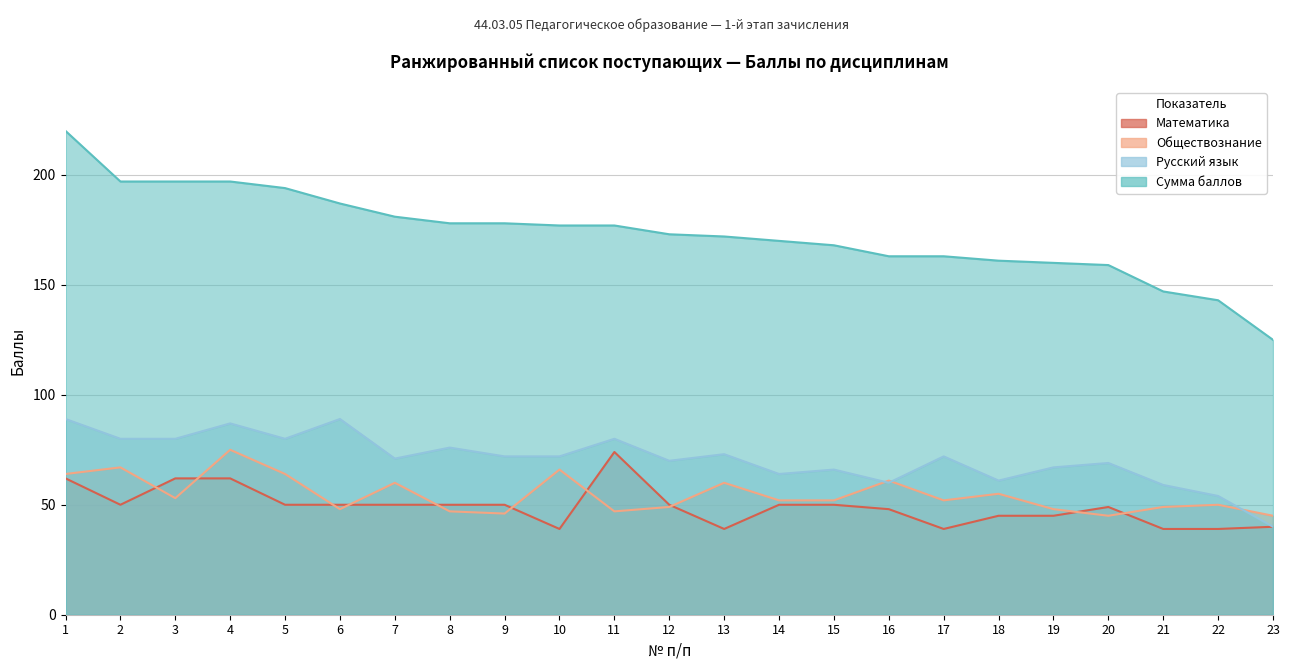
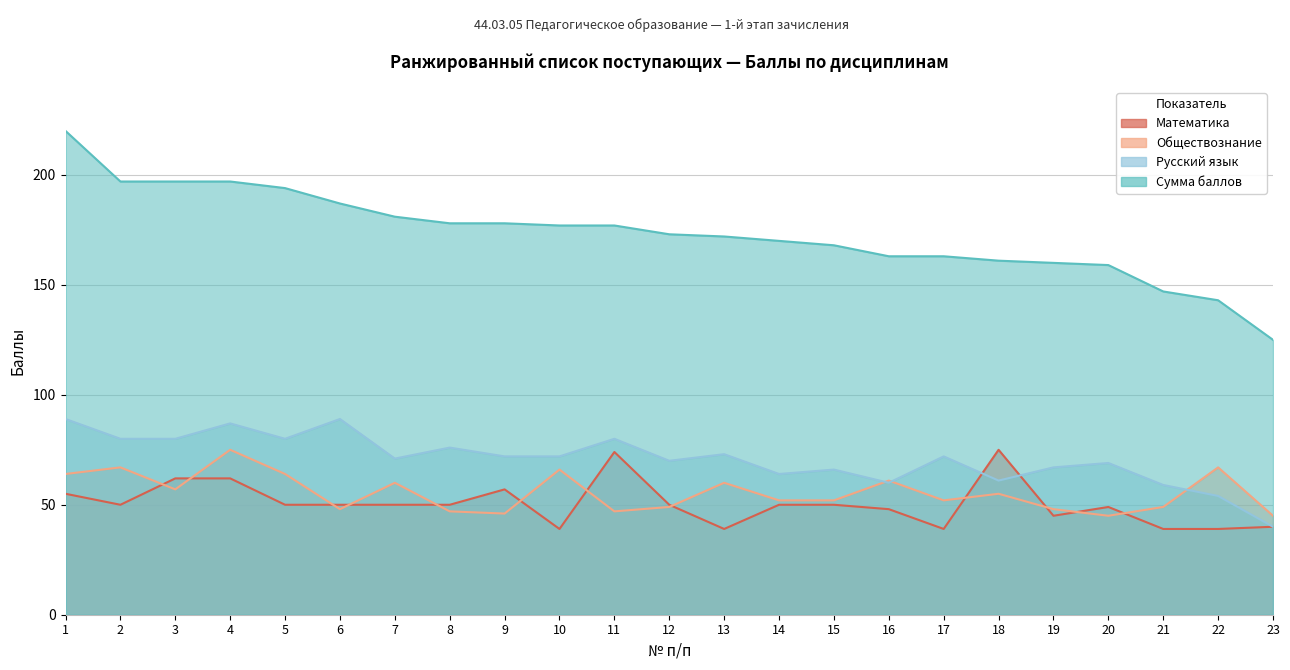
Математика, 1: 62 -> 55
Обществознание, 3: 53 -> 57
Математика, 9: 50 -> 57
Математика, 18: 45 -> 75
Обществознание, 22: 50 -> 67
